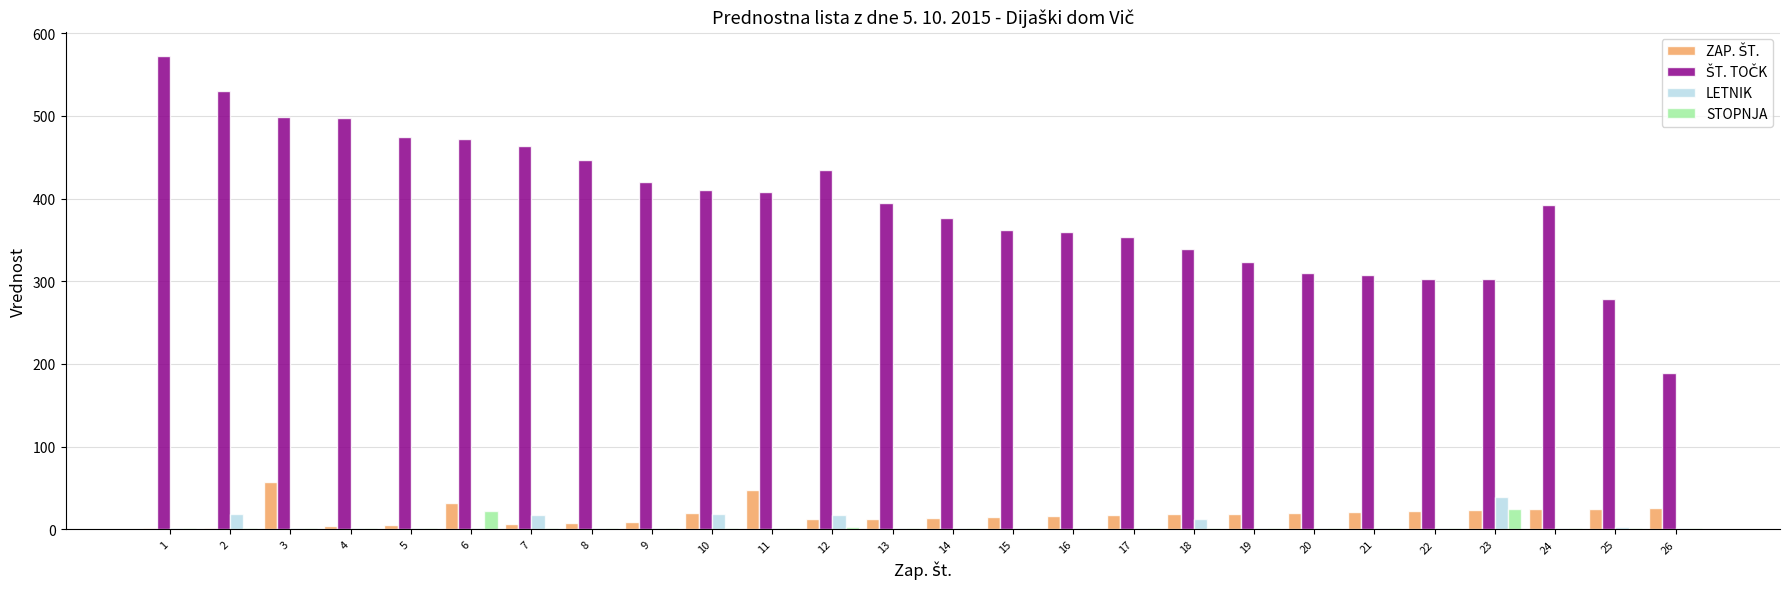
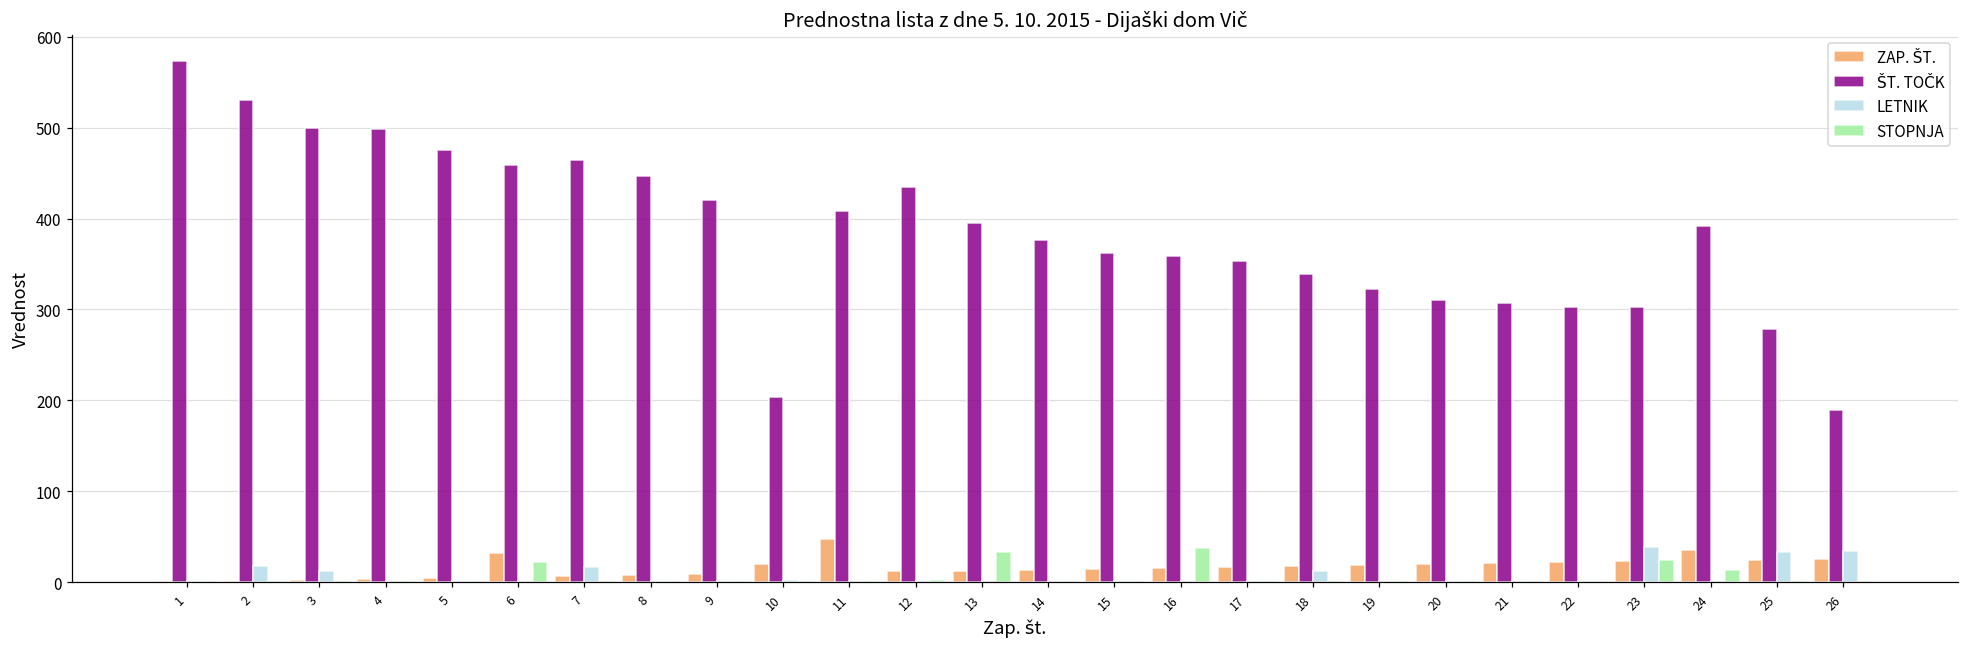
ZAP. ŠT., 3: 60 -> 0
LETNIK, 3: 0 -> 10
ŠT. TOČK, 6: 470 -> 460
ŠT. TOČK, 10: 410 -> 200
LETNIK, 10: 20 -> 0
LETNIK, 12: 20 -> 0
STOPNJA, 13: 0 -> 30
STOPNJA, 16: 0 -> 40
ZAP. ŠT., 24: 20 -> 40
STOPNJA, 24: 0 -> 10
LETNIK, 25: 0 -> 30
LETNIK, 26: 0 -> 40
